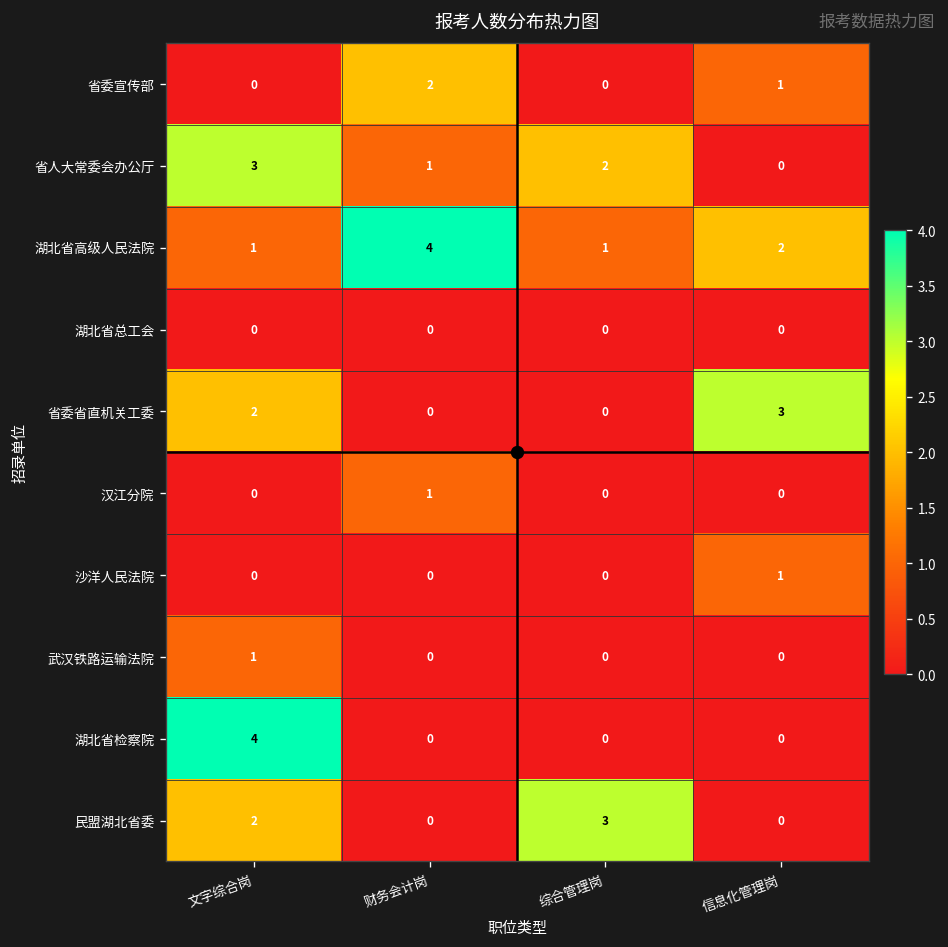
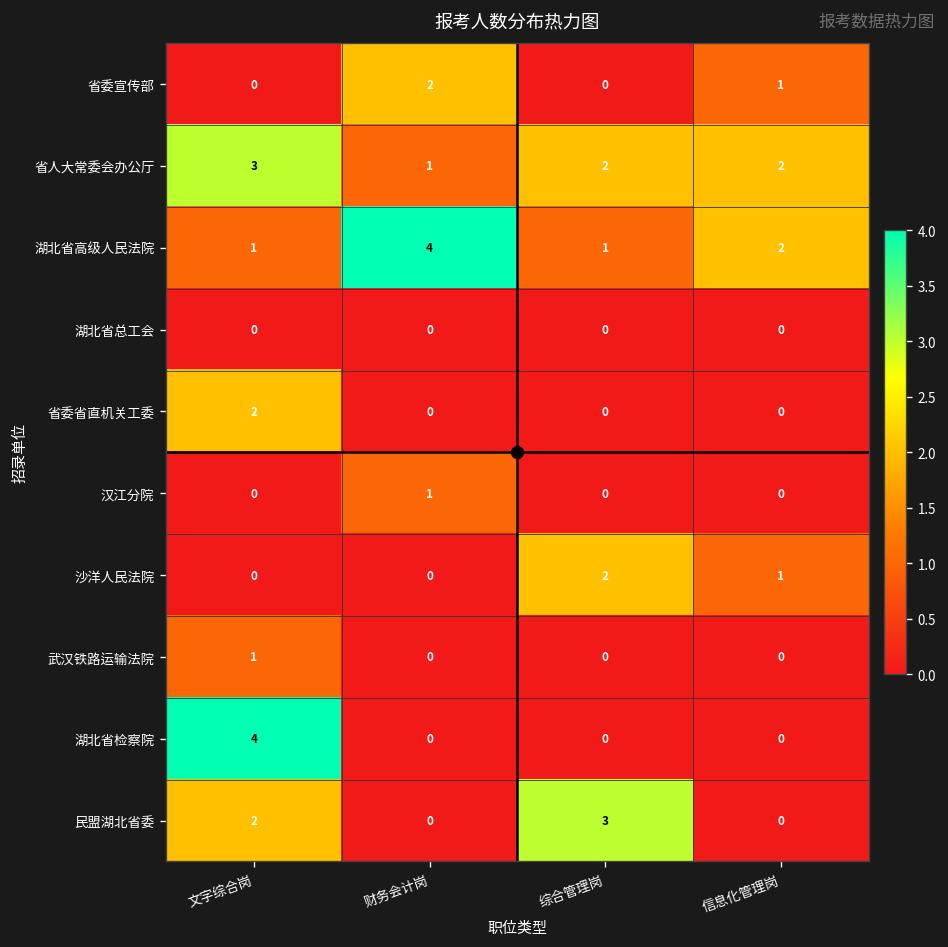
省人大常委会办公厅, 信息化管理岗: 0 -> 2
省委省直机关工委, 信息化管理岗: 3 -> 0
沙洋人民法院, 综合管理岗: 0 -> 2
